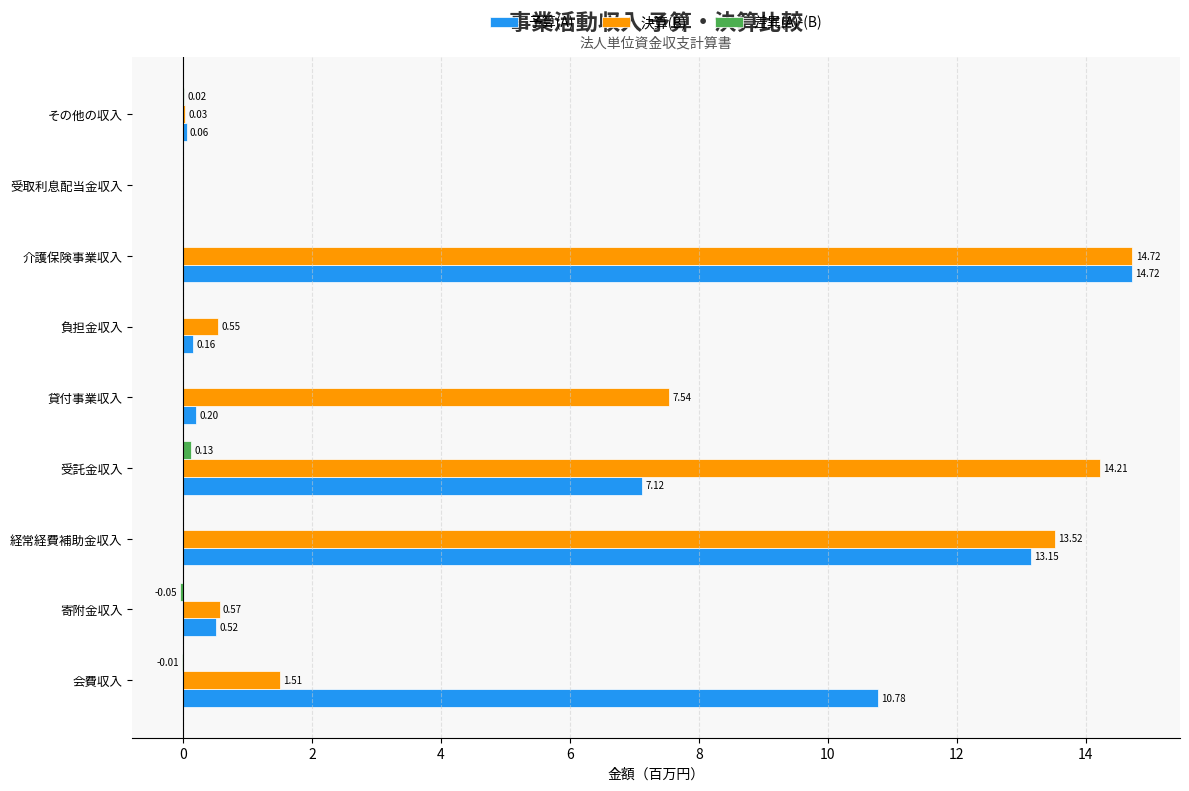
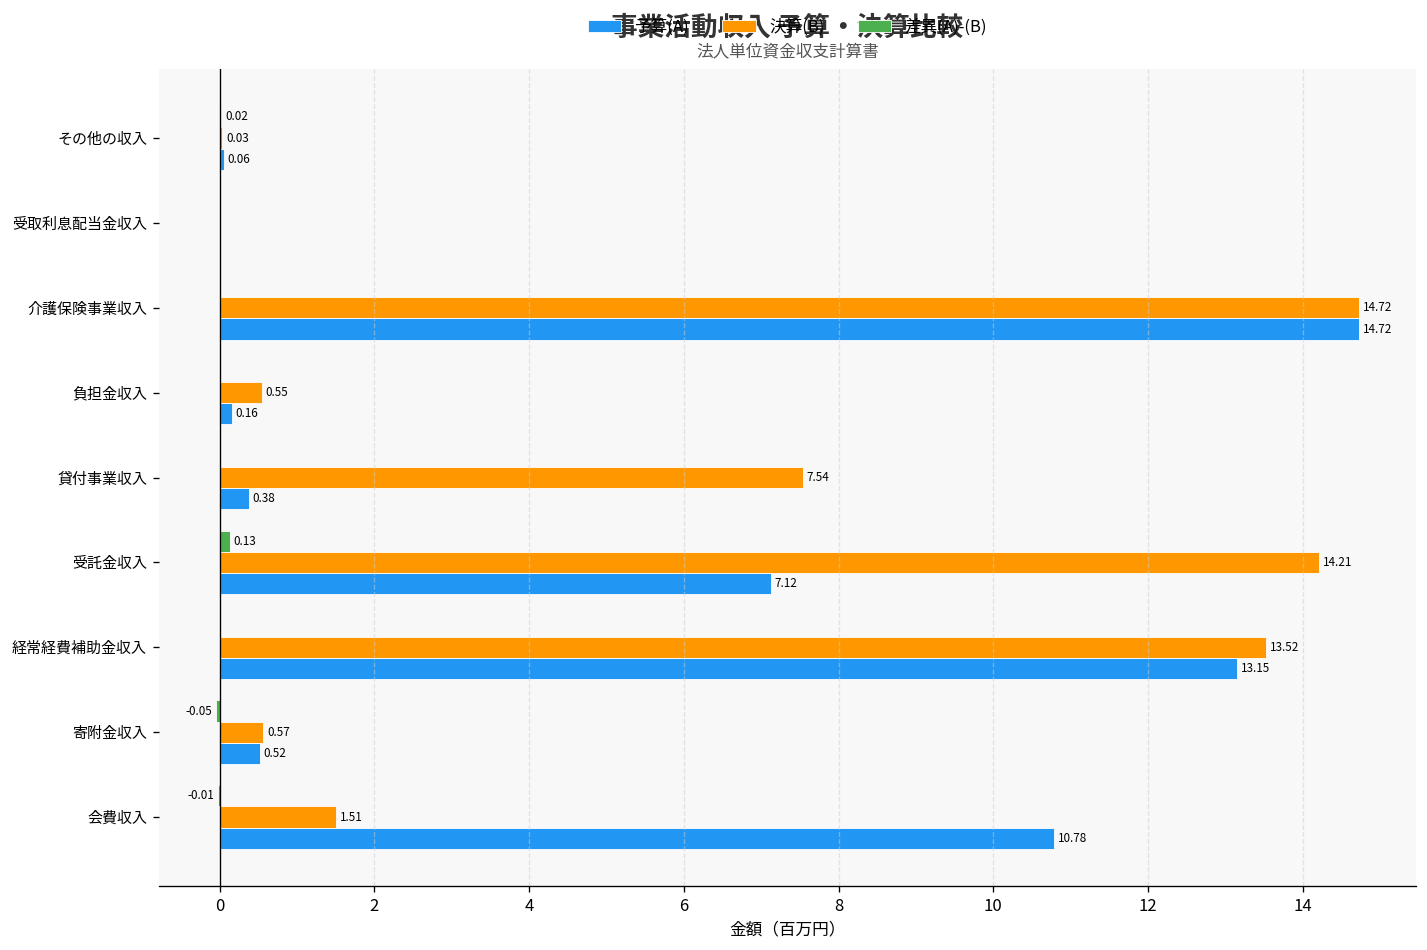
予算(A), 貸付事業収入: 0.20 -> 0.38
